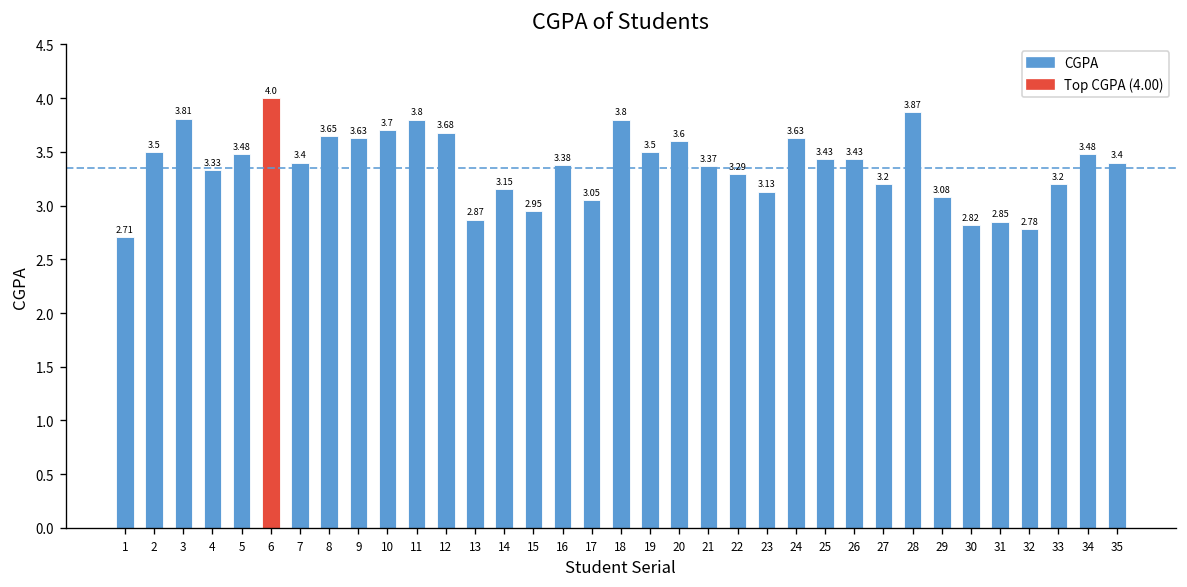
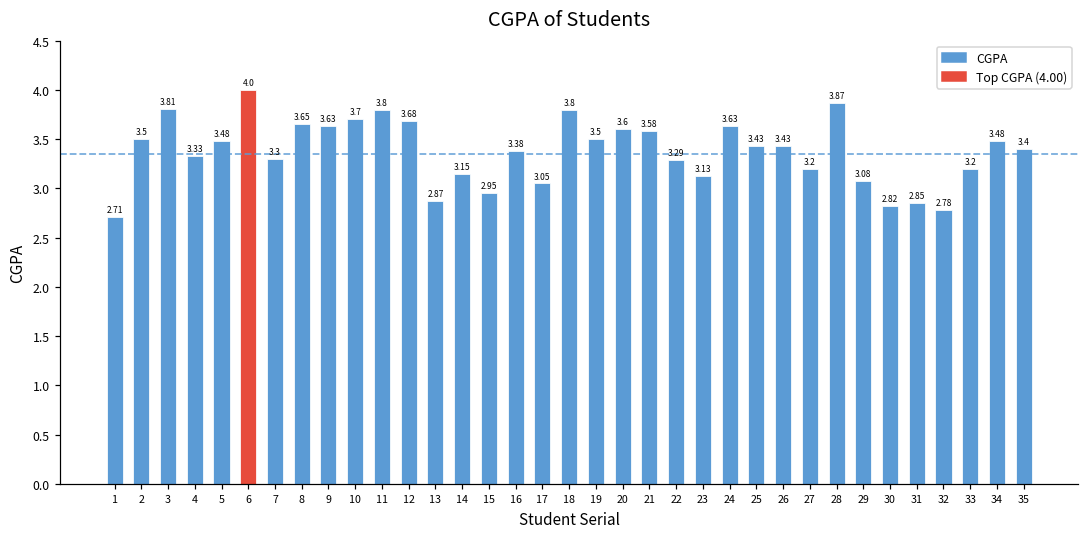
7: 3.4 -> 3.3
21: 3.37 -> 3.58
